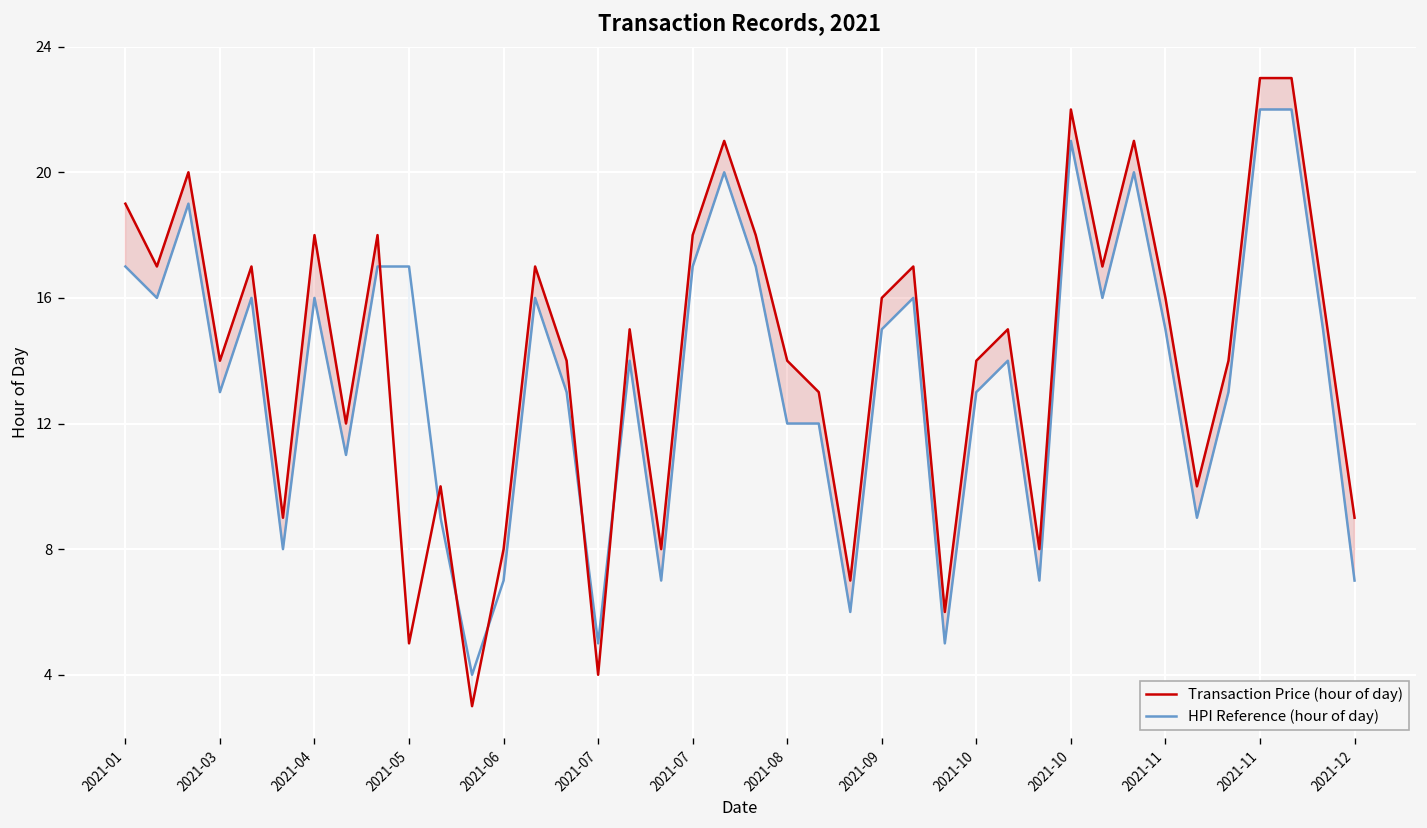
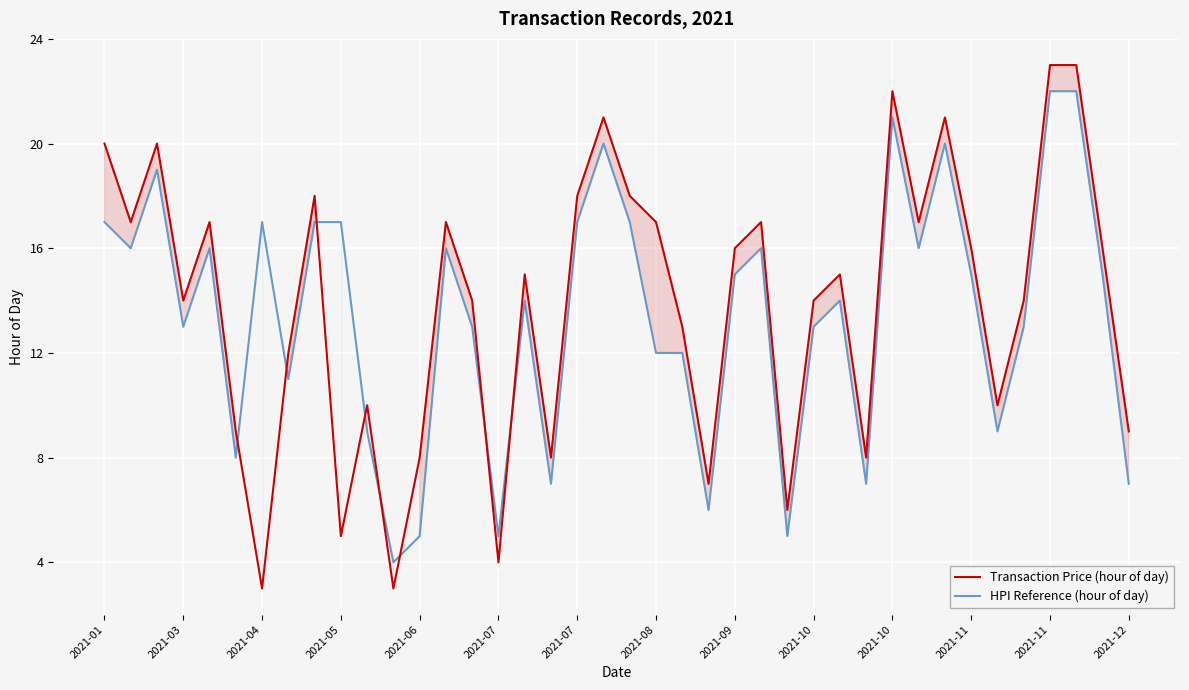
Transaction Price (hour of day), 2021-01: 19 -> 20
Transaction Price (hour of day), 2021-04: 18 -> 3
HPI Reference (hour of day), 2021-04: 16 -> 17
HPI Reference (hour of day), 2021-06: 7 -> 5
Transaction Price (hour of day), 2021-08: 14 -> 17
